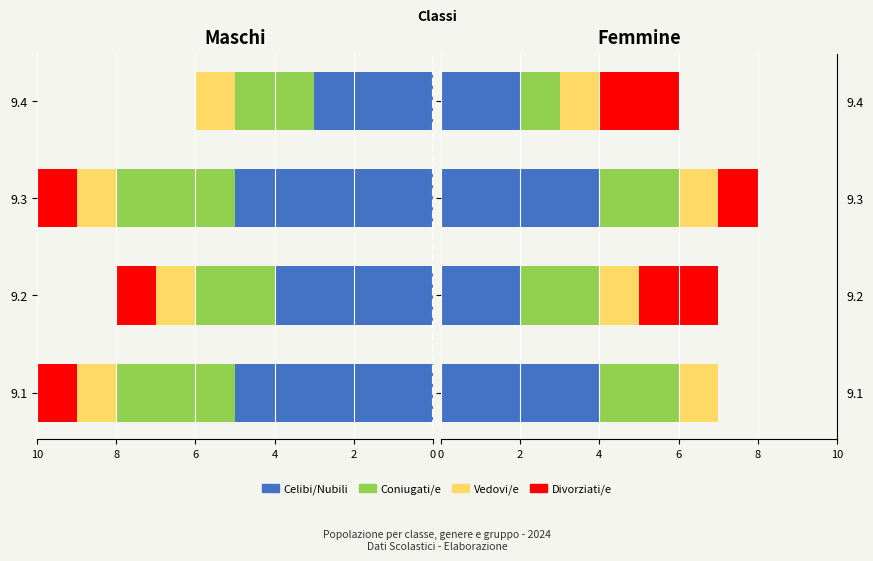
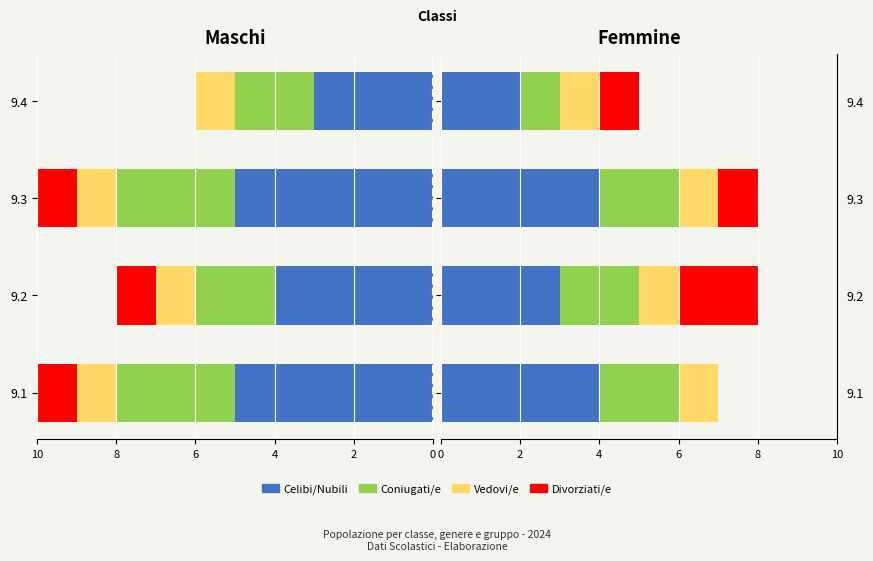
Femmine, Divorziati/e, 9.4: 2 -> 1
Femmine, Celibi/Nubili, 9.2: 2 -> 3
